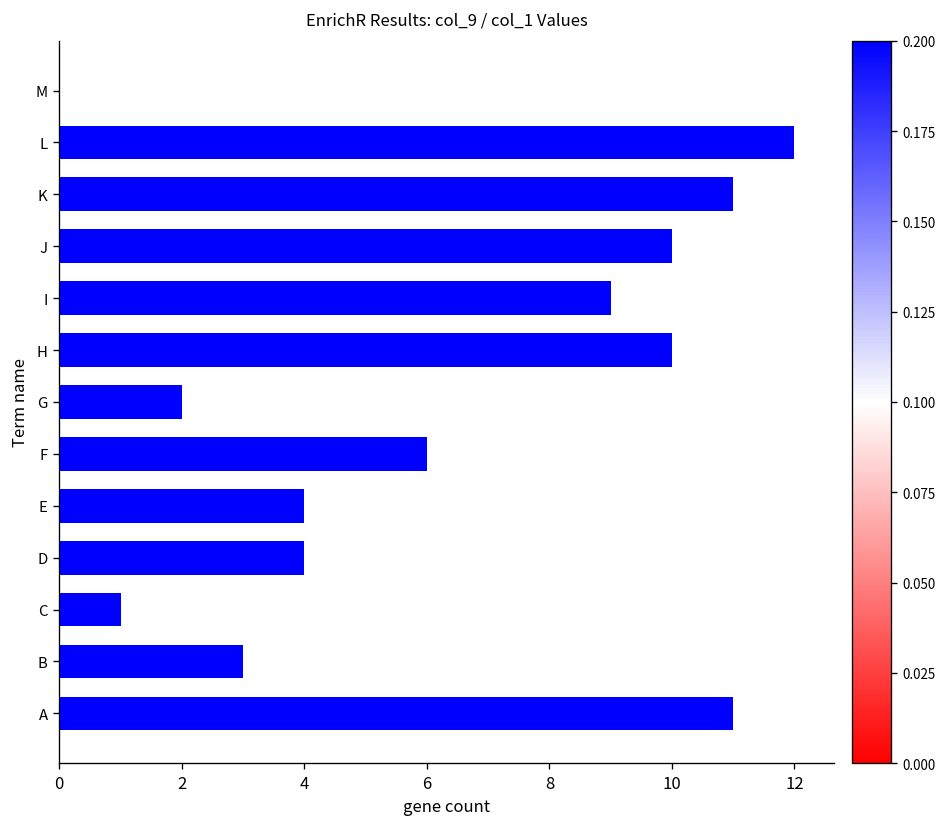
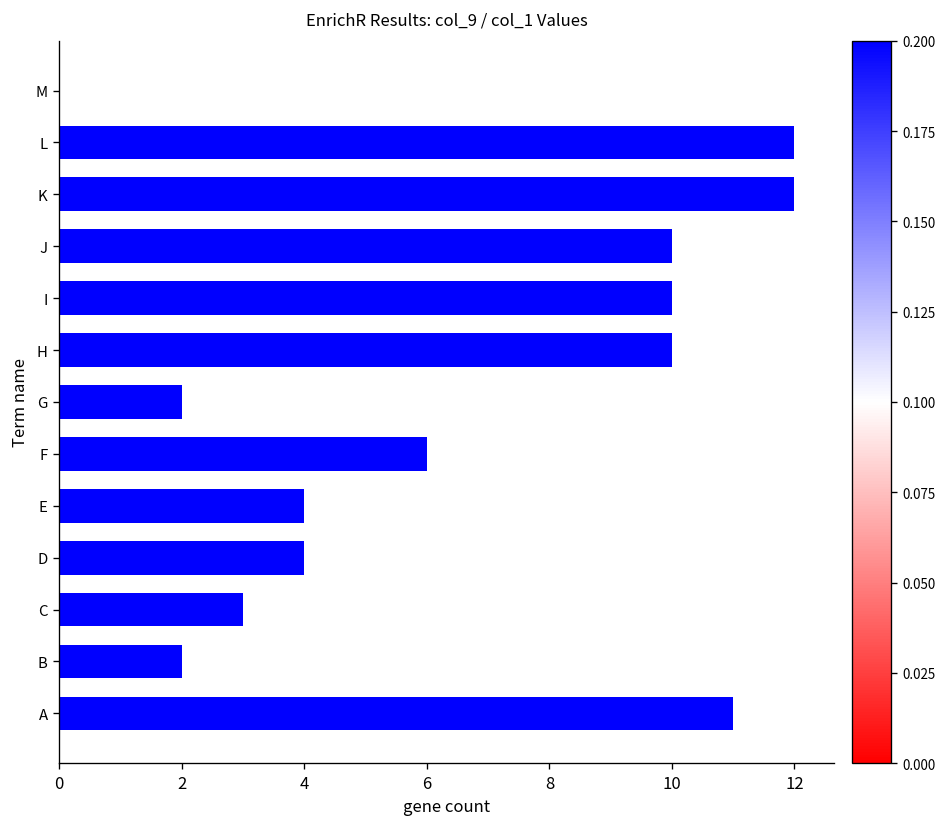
K: 11 -> 12
I: 9 -> 10
C: 1 -> 3
B: 3 -> 2
